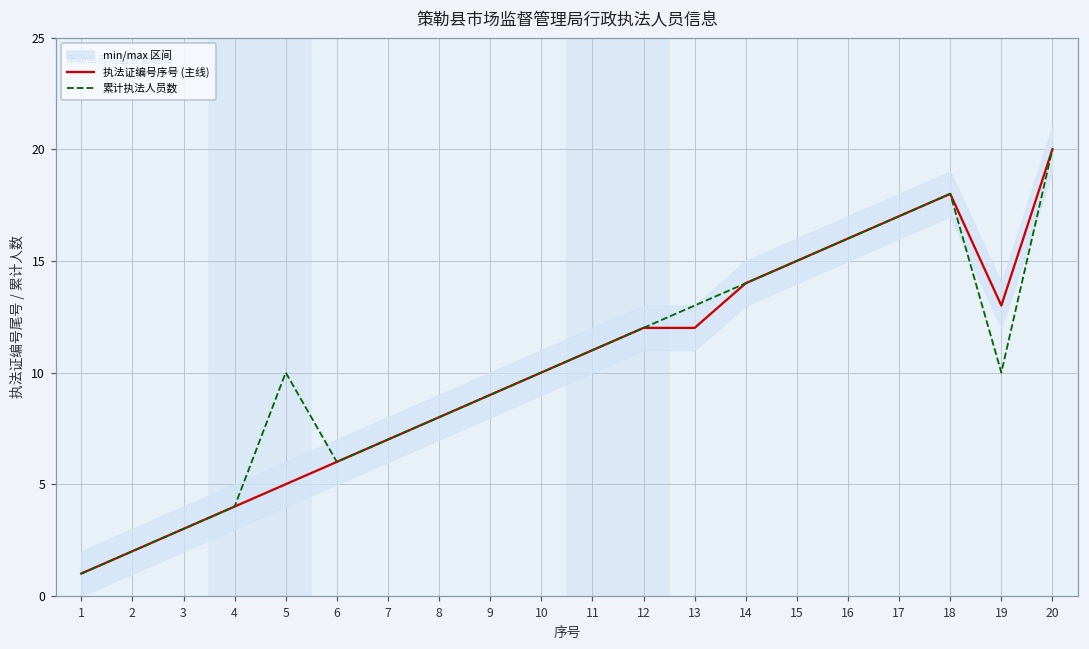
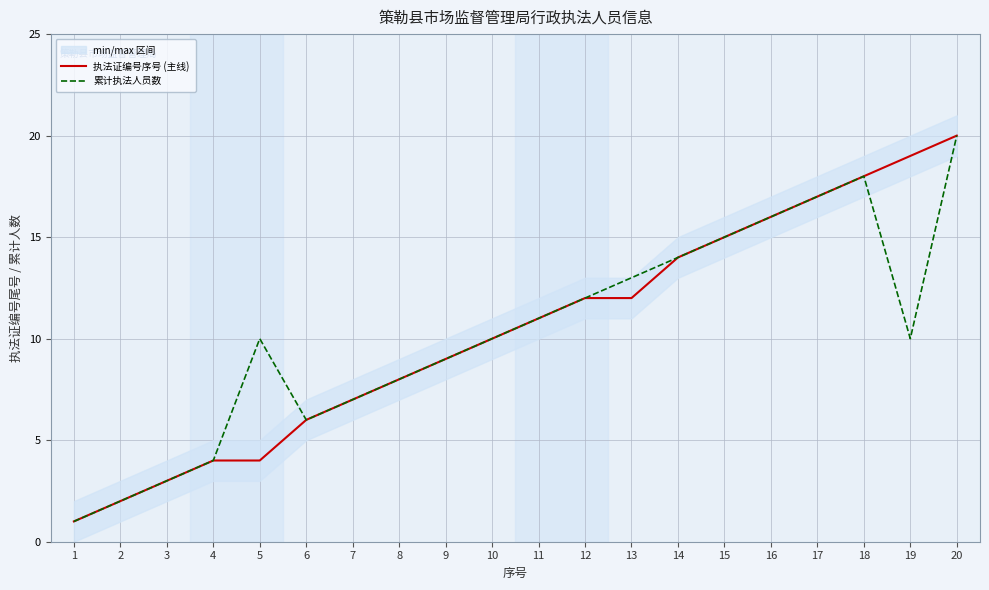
执法证编号序号 (主线), 5: 5 -> 4
执法证编号序号 (主线), 19: 13 -> 19
